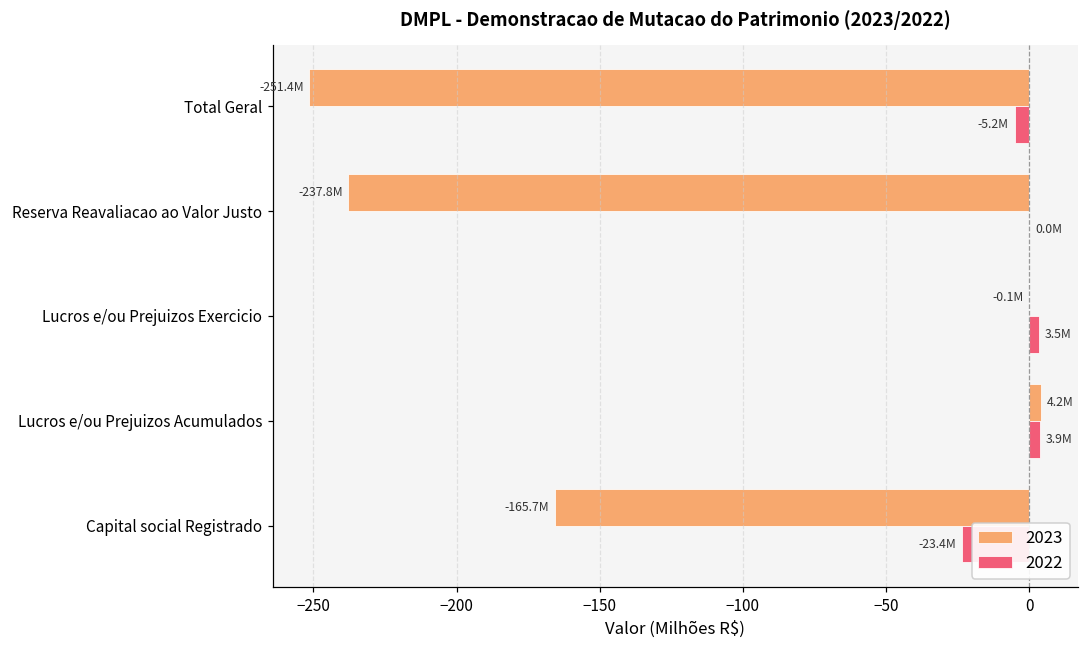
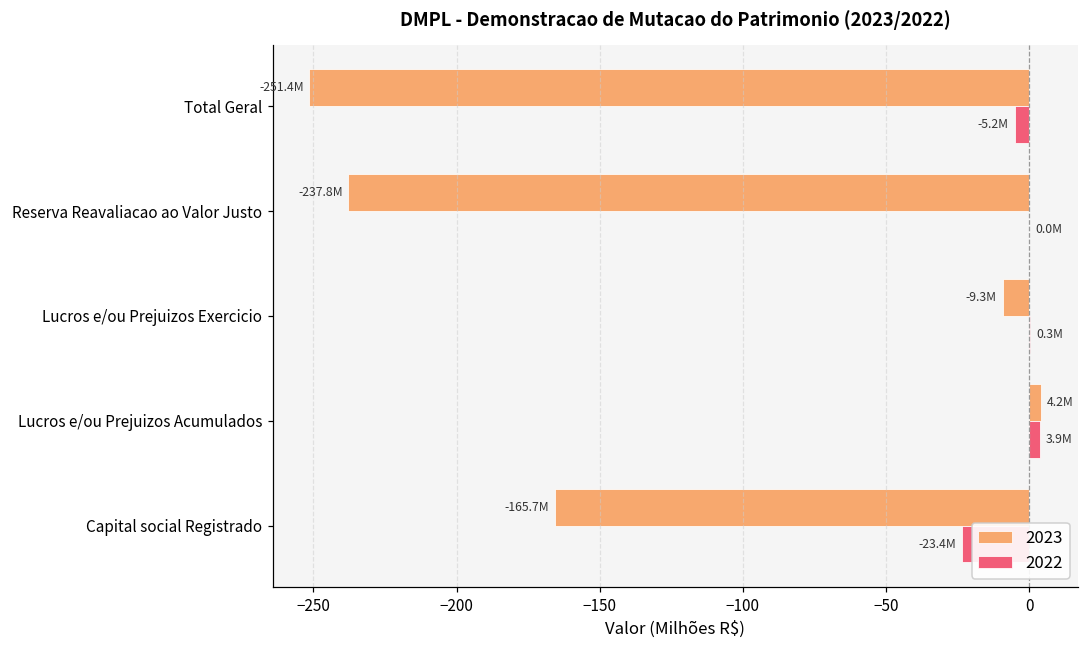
2023, Lucros e/ou Prejuizos Exercicio: -0.1M -> -9.3M
2022, Lucros e/ou Prejuizos Exercicio: 3.5M -> 0.3M
